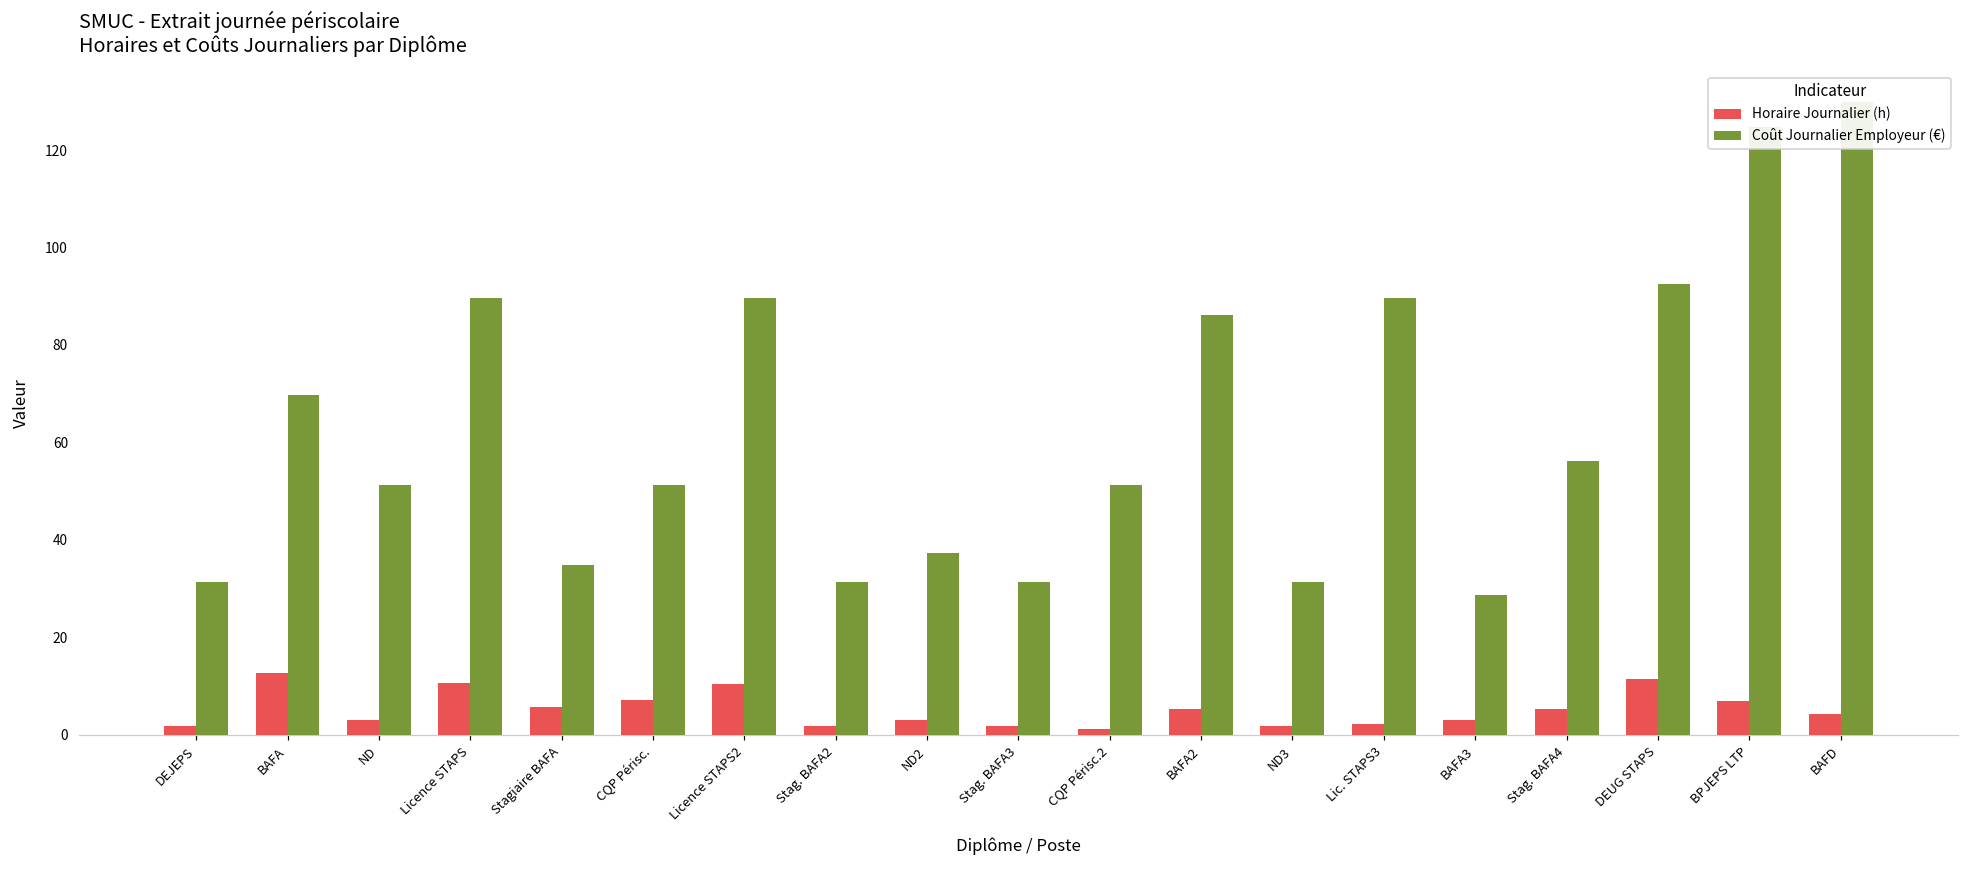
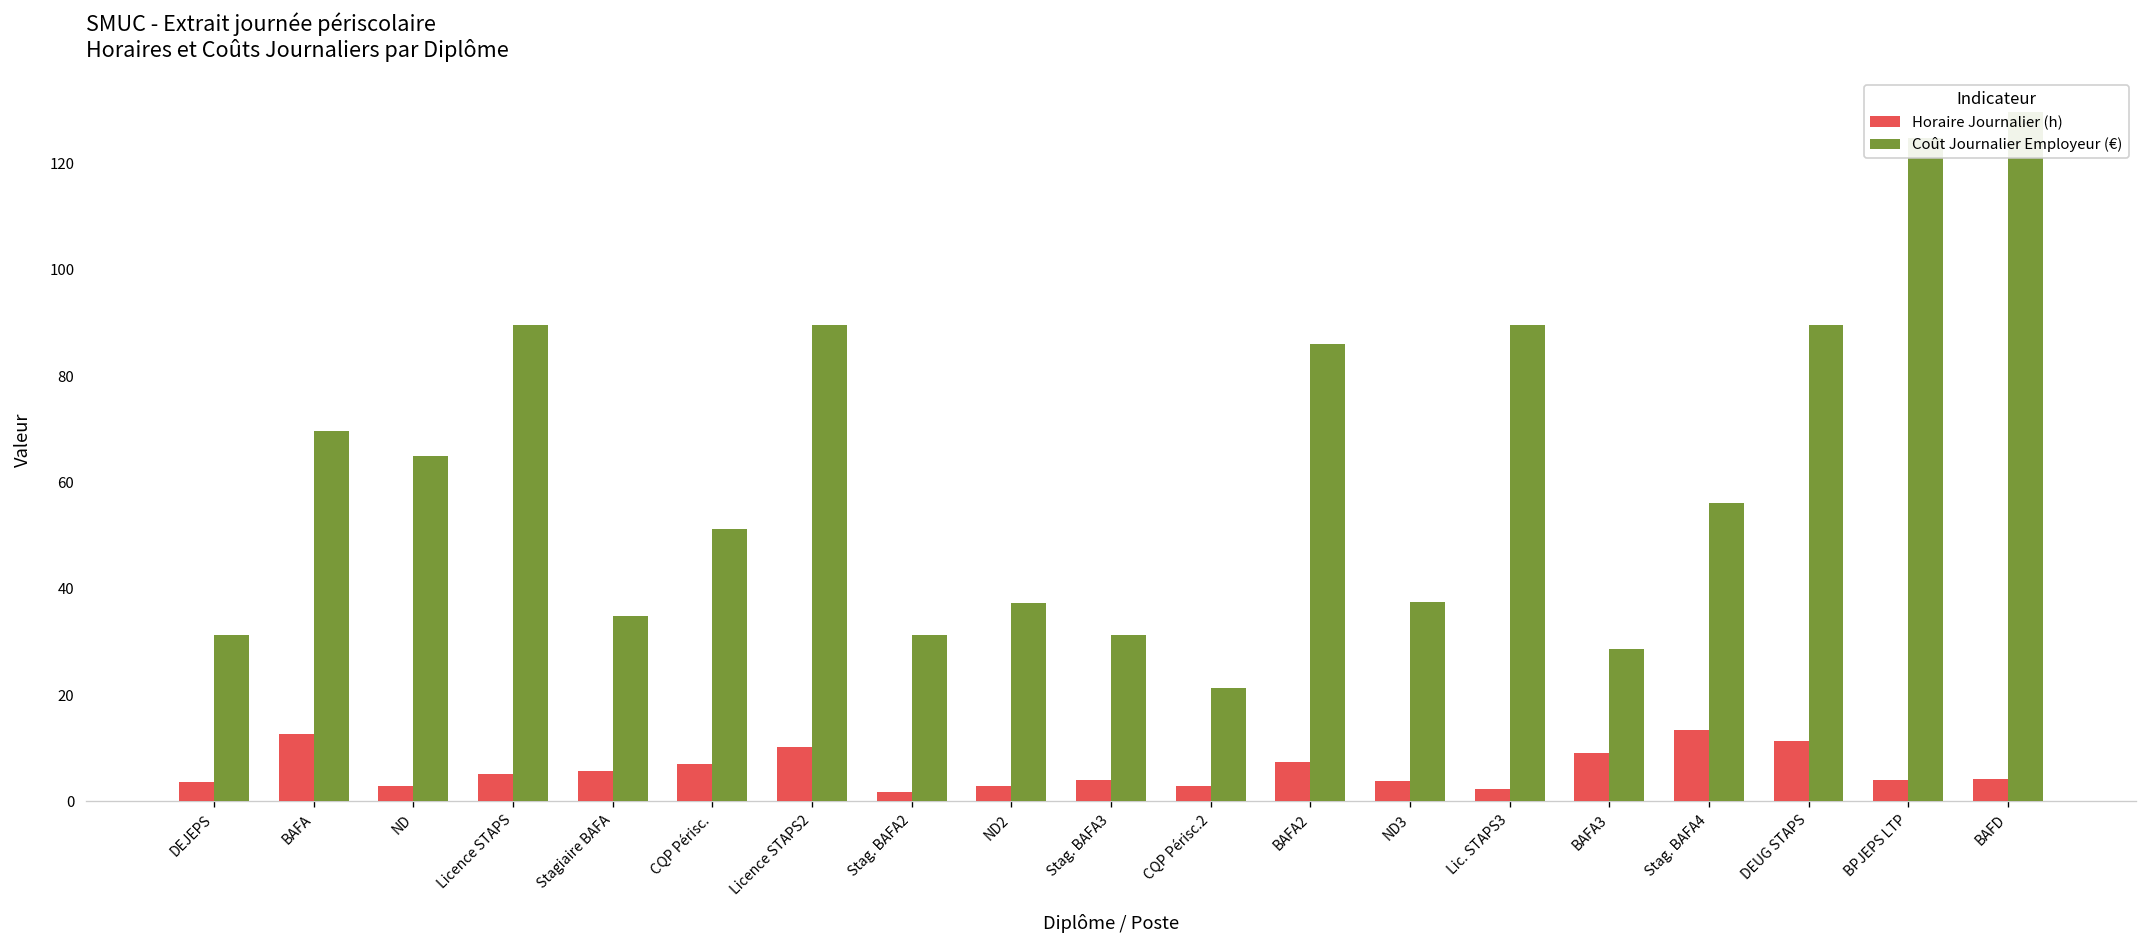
Horaire Journalier (h), DEJEPS: 2 -> 4
Coût Journalier Employeur (€), ND: 51 -> 65
Horaire Journalier (h), Licence STAPS: 11 -> 5
Horaire Journalier (h), Stag. BAFA3: 2 -> 4
Horaire Journalier (h), CQP Périsc.2: 1 -> 3
Coût Journalier Employeur (€), CQP Périsc.2: 51 -> 21
Horaire Journalier (h), BAFA2: 5 -> 8
Horaire Journalier (h), ND3: 2 -> 4
Coût Journalier Employeur (€), ND3: 31 -> 38
Horaire Journalier (h), BAFA3: 3 -> 9
Horaire Journalier (h), Stag. BAFA4: 5 -> 13
Coût Journalier Employeur (€), DEUG STAPS: 93 -> 90
Horaire Journalier (h), BPJEPS LTP: 7 -> 4
